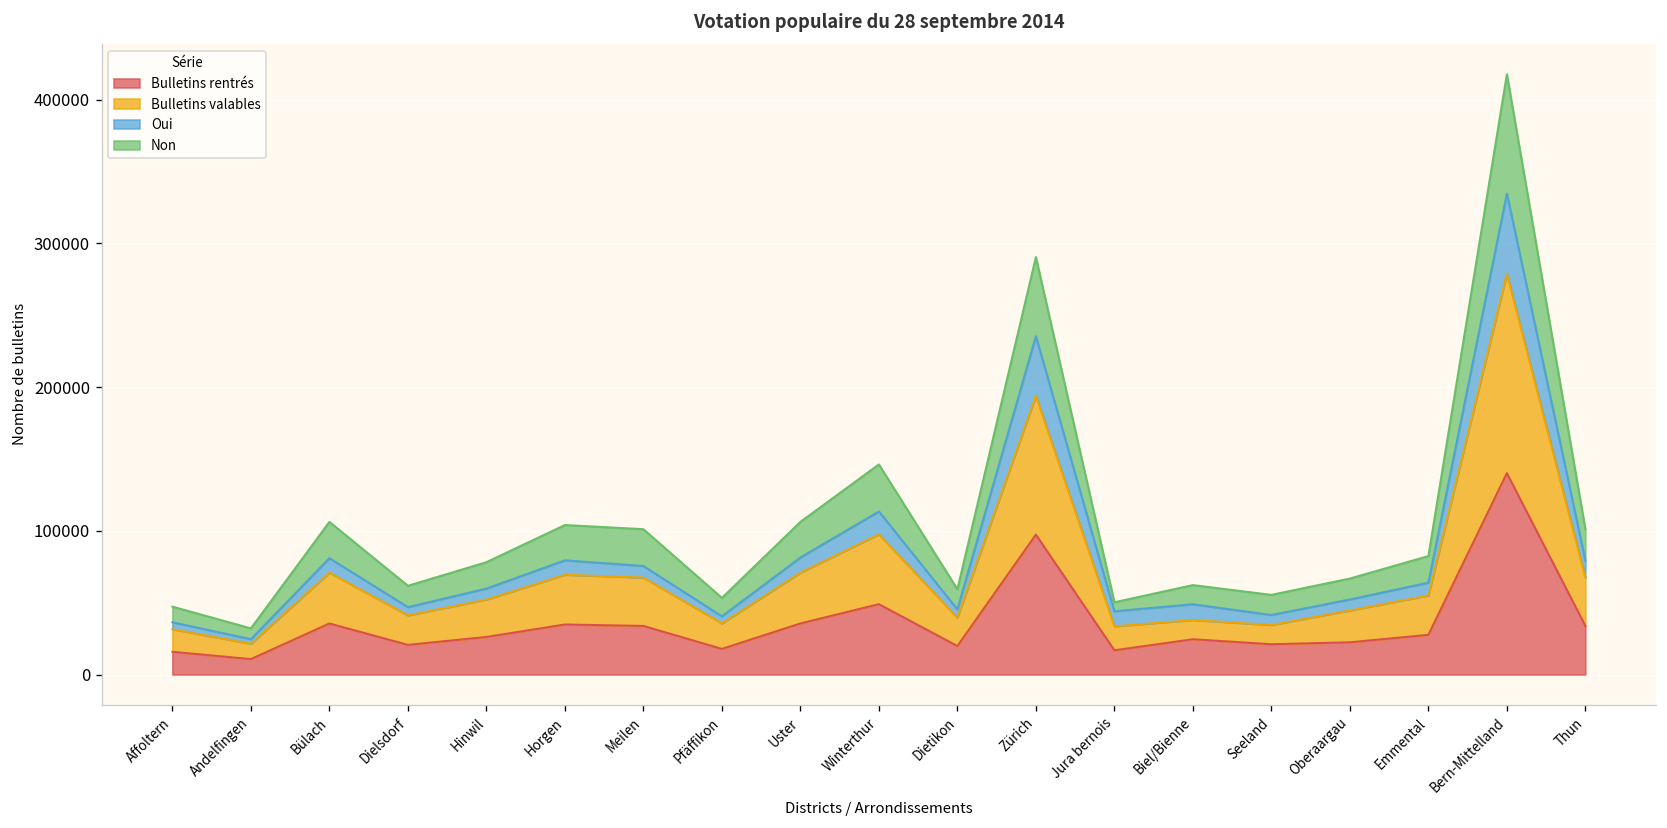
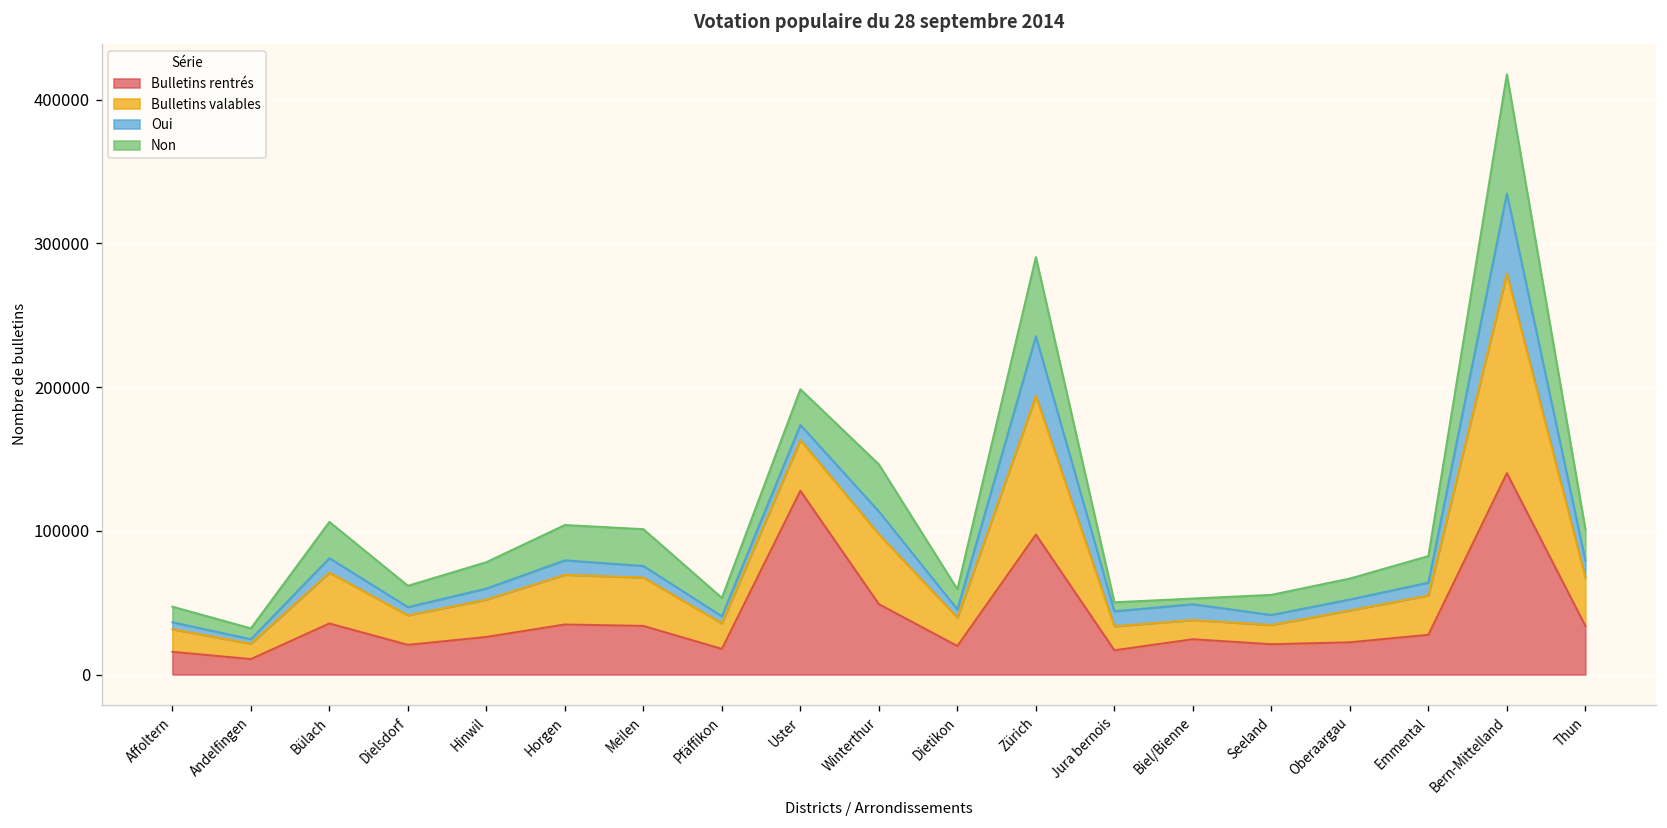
Bulletins rentrés, Uster: 36000 -> 128000
Non, Biel/Bienne: 13000 -> 4000
